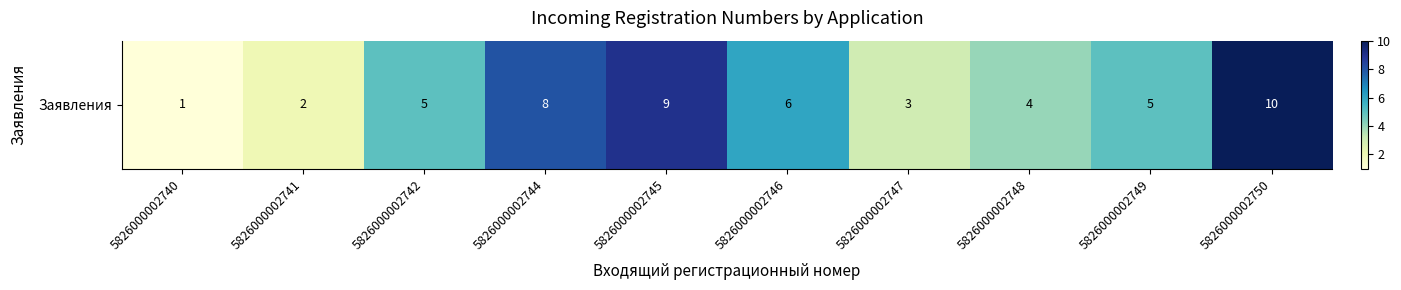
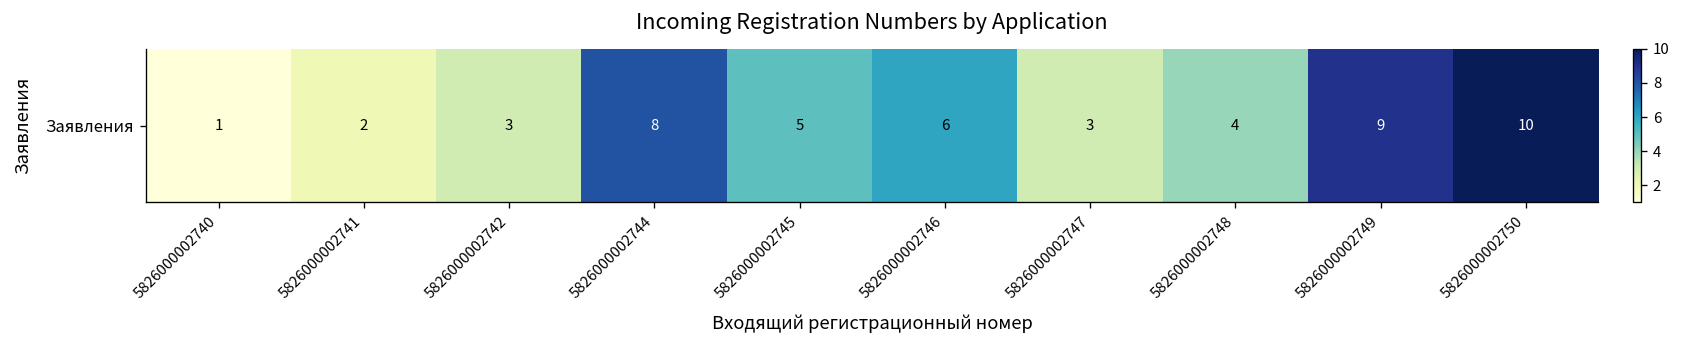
Заявления, 5826000002742: 5 -> 3
Заявления, 5826000002745: 9 -> 5
Заявления, 5826000002749: 5 -> 9
